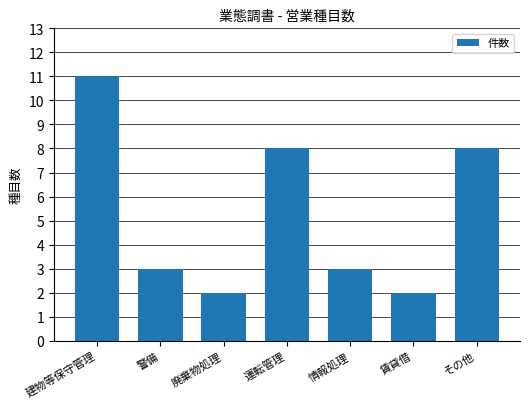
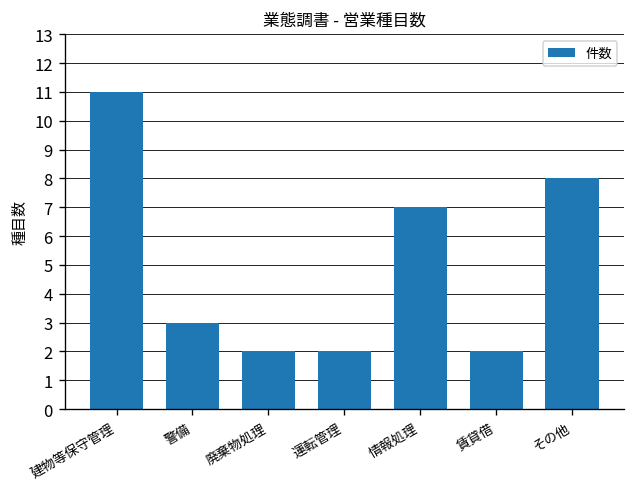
運転管理: 8 -> 2
情報処理: 3 -> 7
